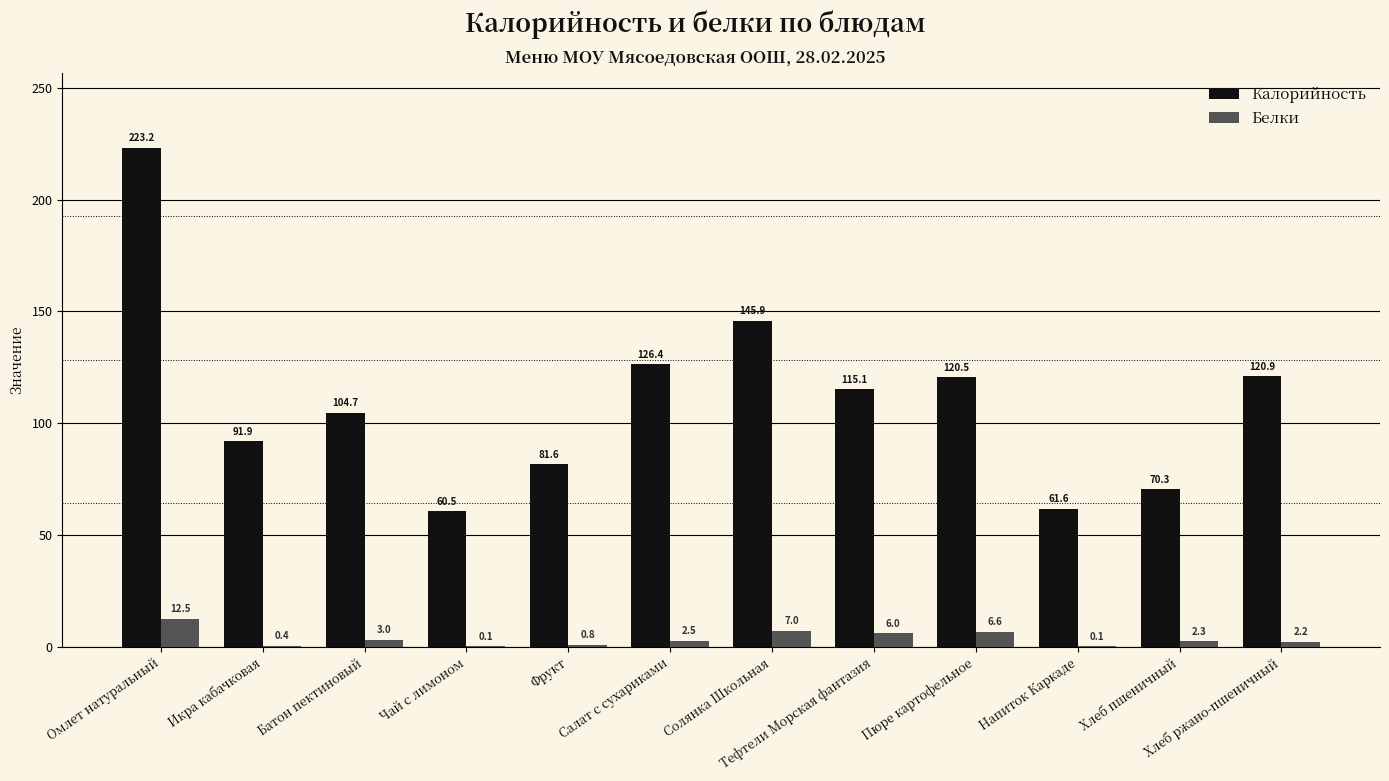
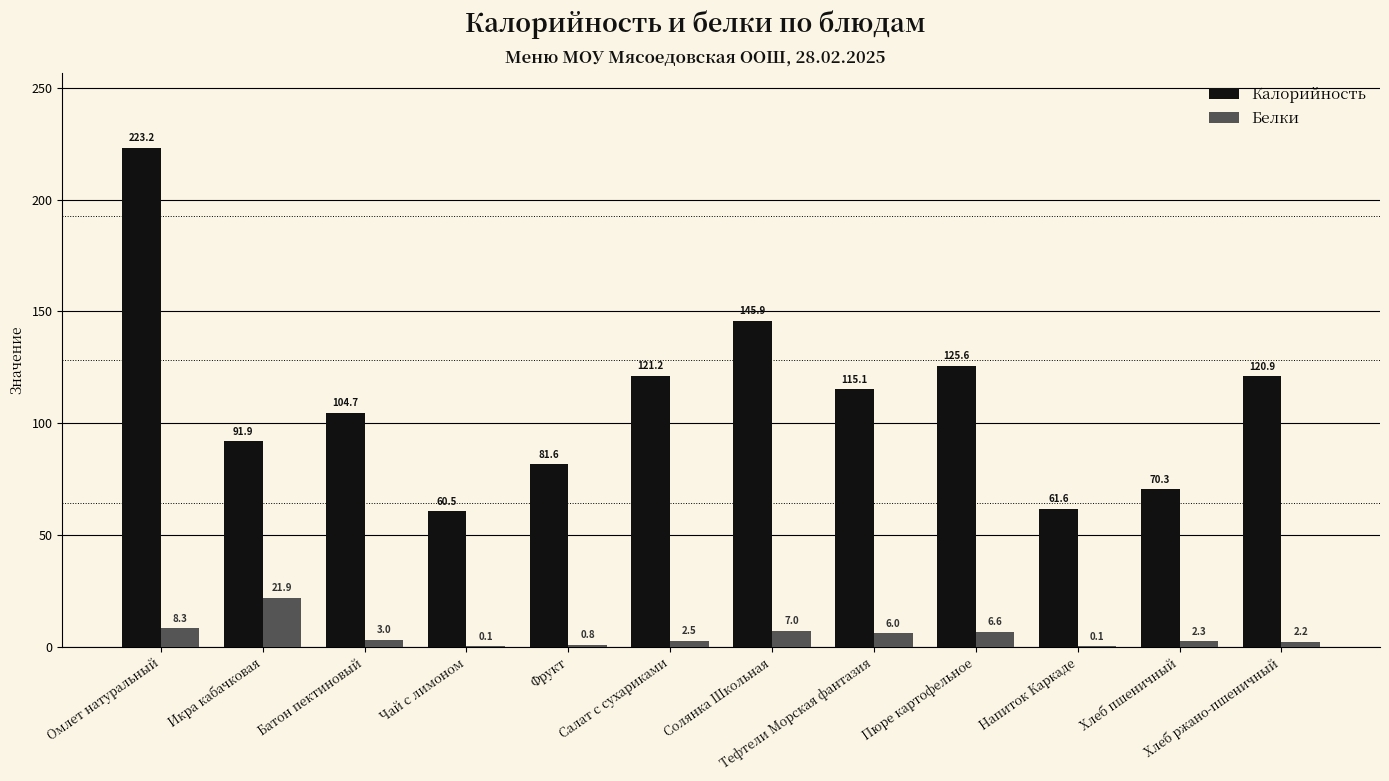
Белки, Омлет натуральный: 12.5 -> 8.3
Белки, Икра кабачковая: 0.4 -> 21.9
Калорийность, Салат с сухариками: 126.4 -> 121.2
Калорийность, Пюре картофельное: 120.5 -> 125.6
